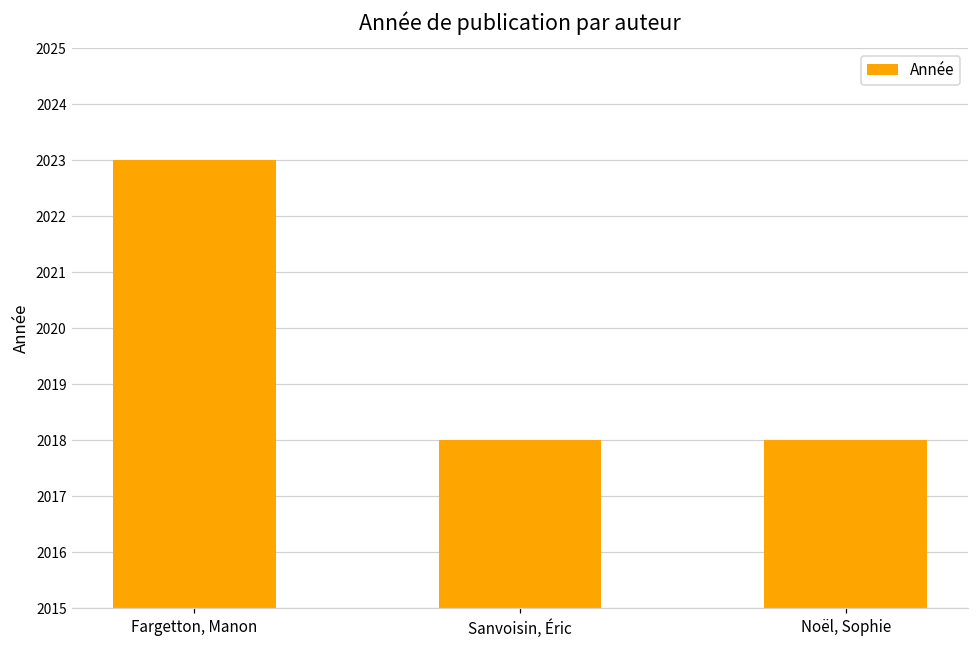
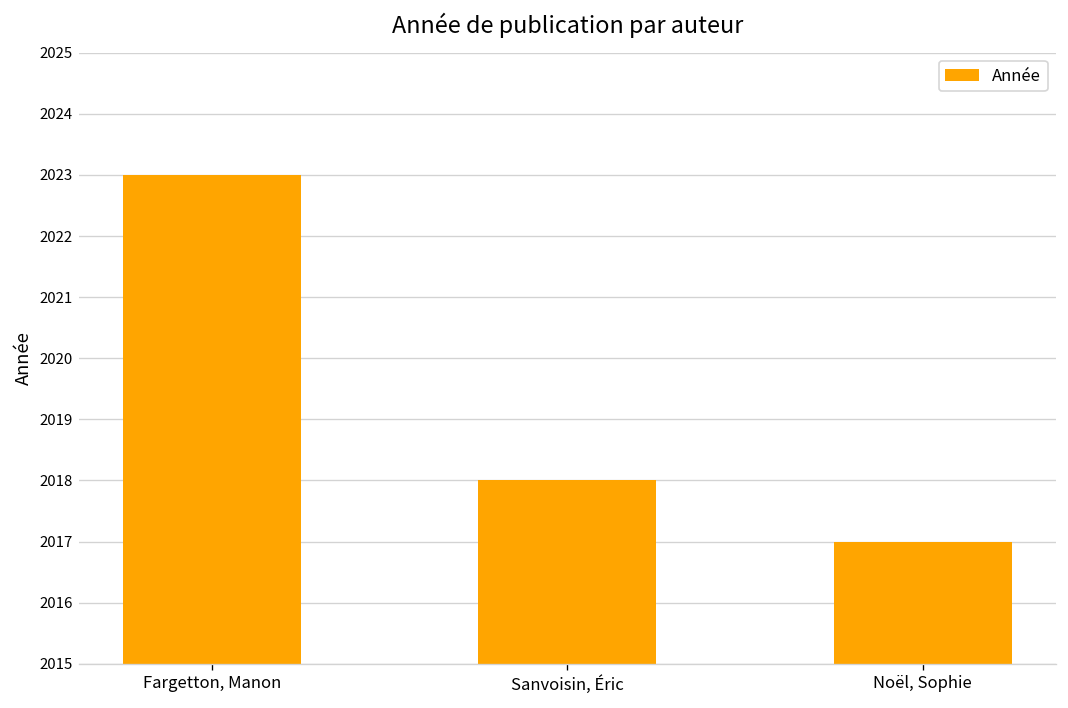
Noël, Sophie: 2018 -> 2017
